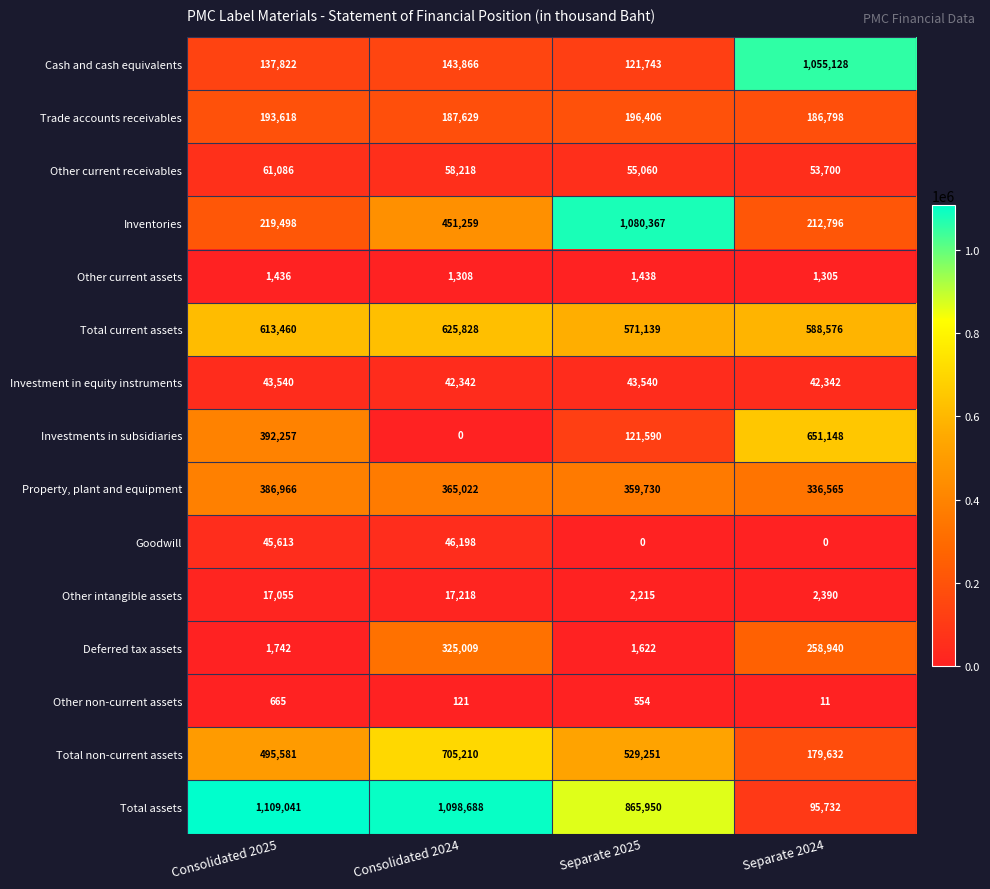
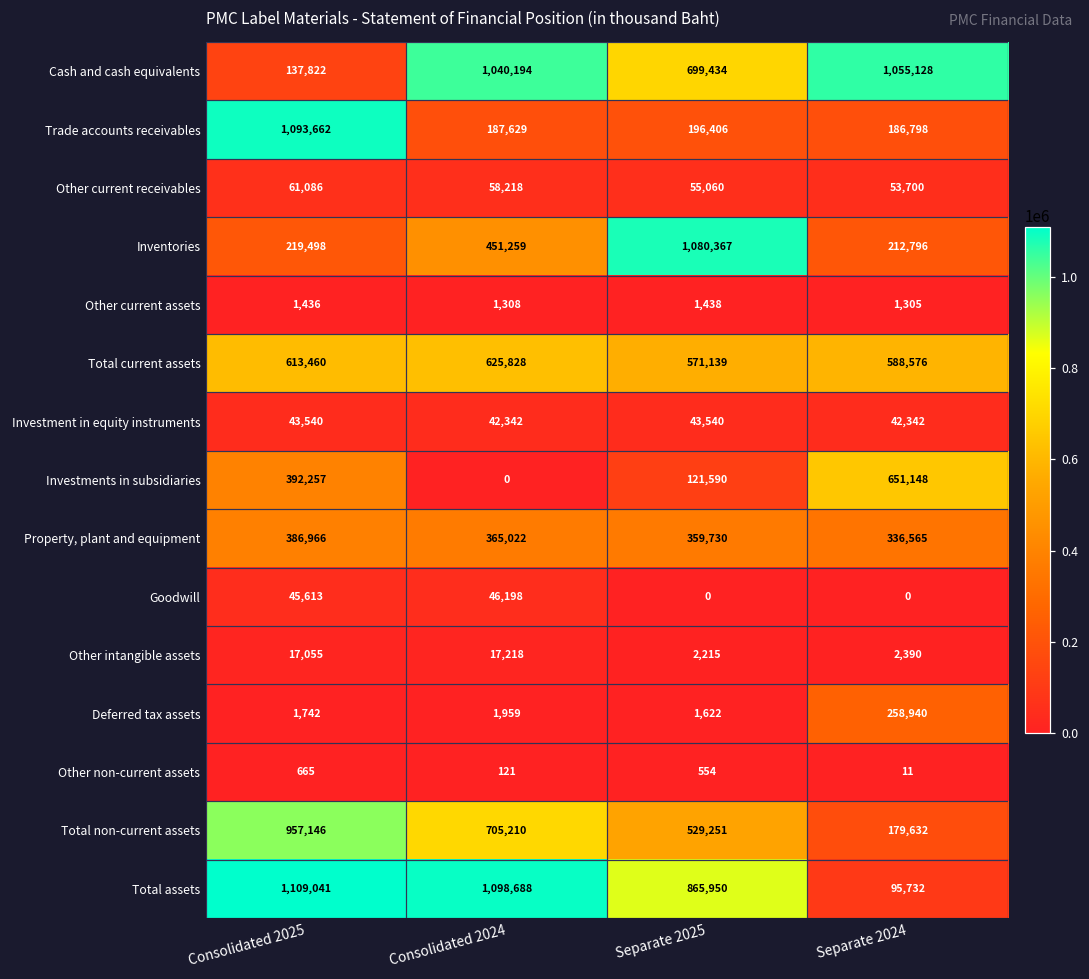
Cash and cash equivalents, Consolidated 2024: 143,866 -> 1,040,194
Cash and cash equivalents, Separate 2025: 121,743 -> 699,434
Trade accounts receivables, Consolidated 2025: 193,618 -> 1,093,662
Deferred tax assets, Consolidated 2024: 325,009 -> 1,959
Total non-current assets, Consolidated 2025: 495,581 -> 957,146
